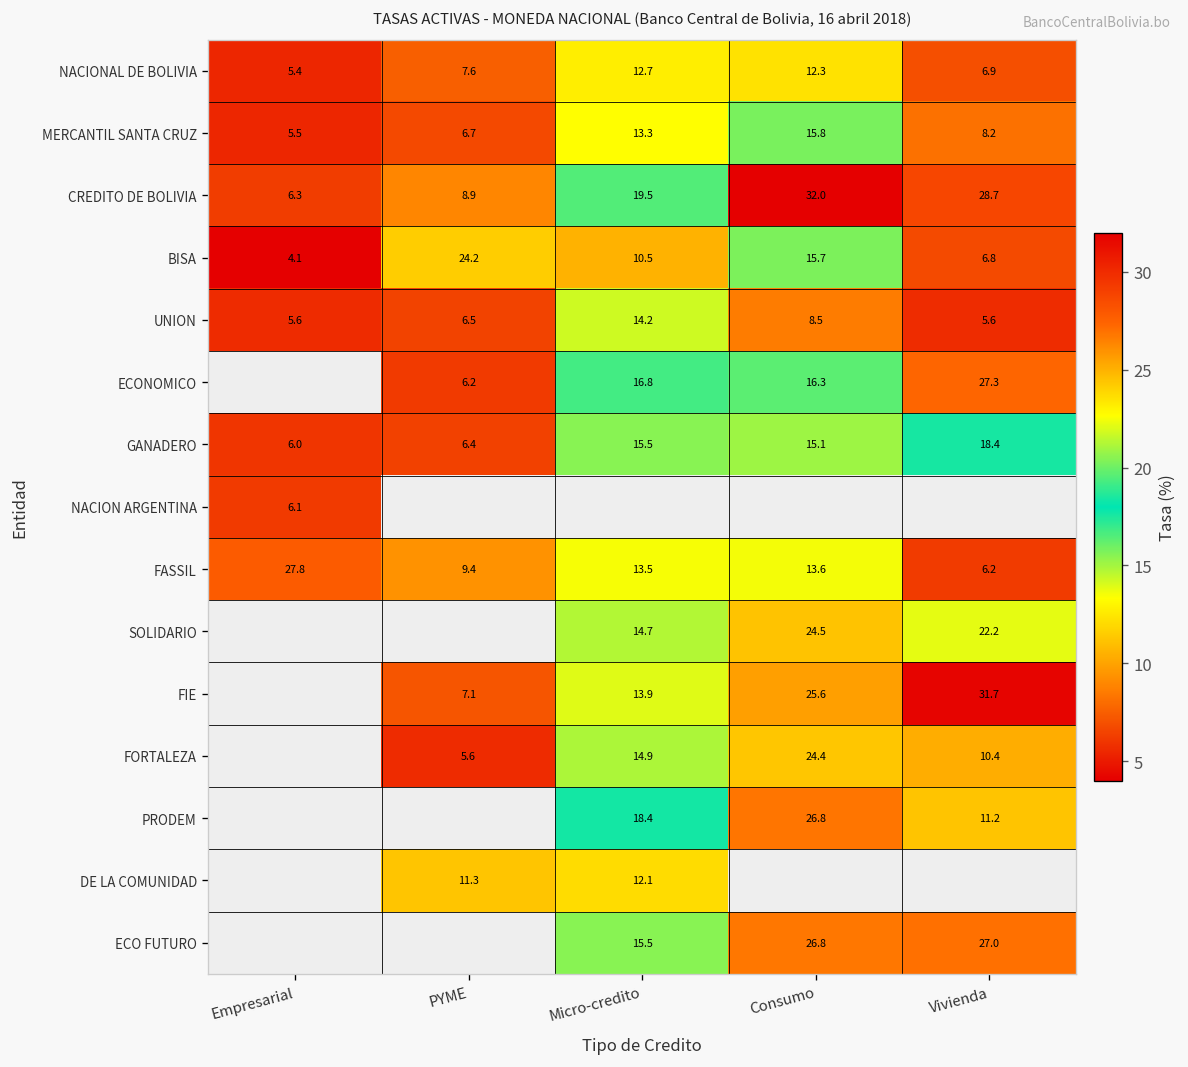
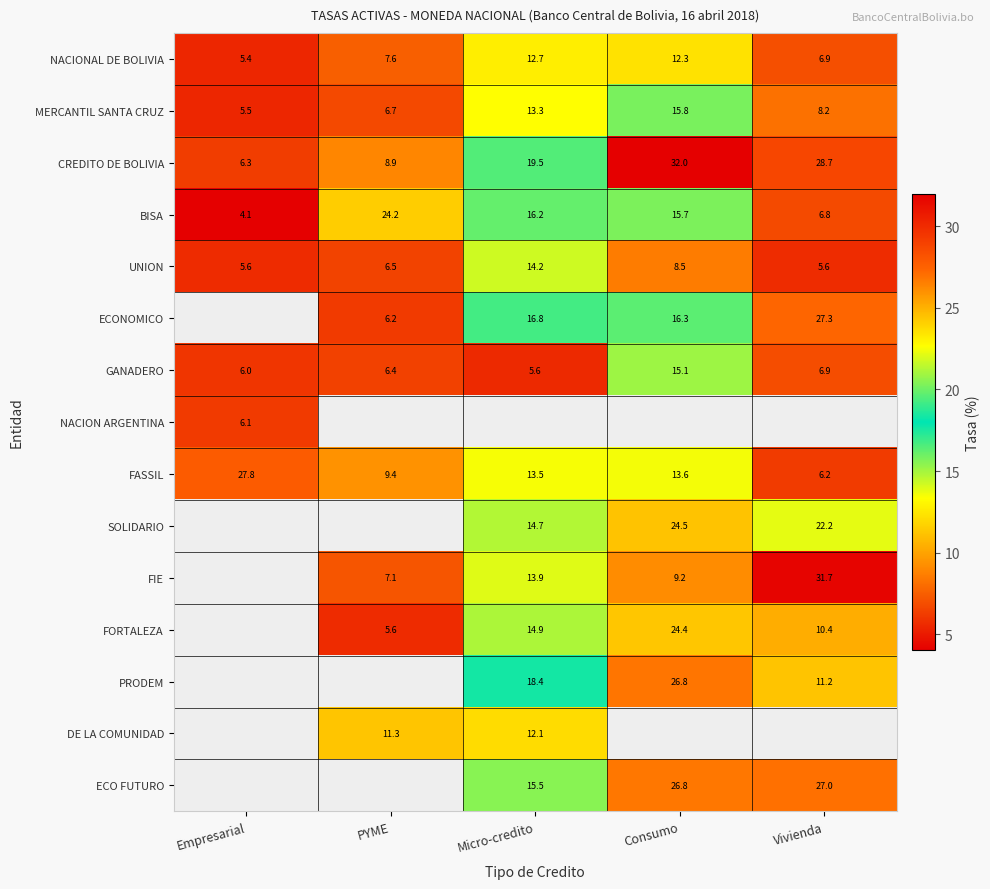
BISA, Micro-credito: 10.5 -> 16.2
GANADERO, Micro-credito: 15.5 -> 5.6
GANADERO, Vivienda: 18.4 -> 6.9
FIE, Consumo: 25.6 -> 9.2
